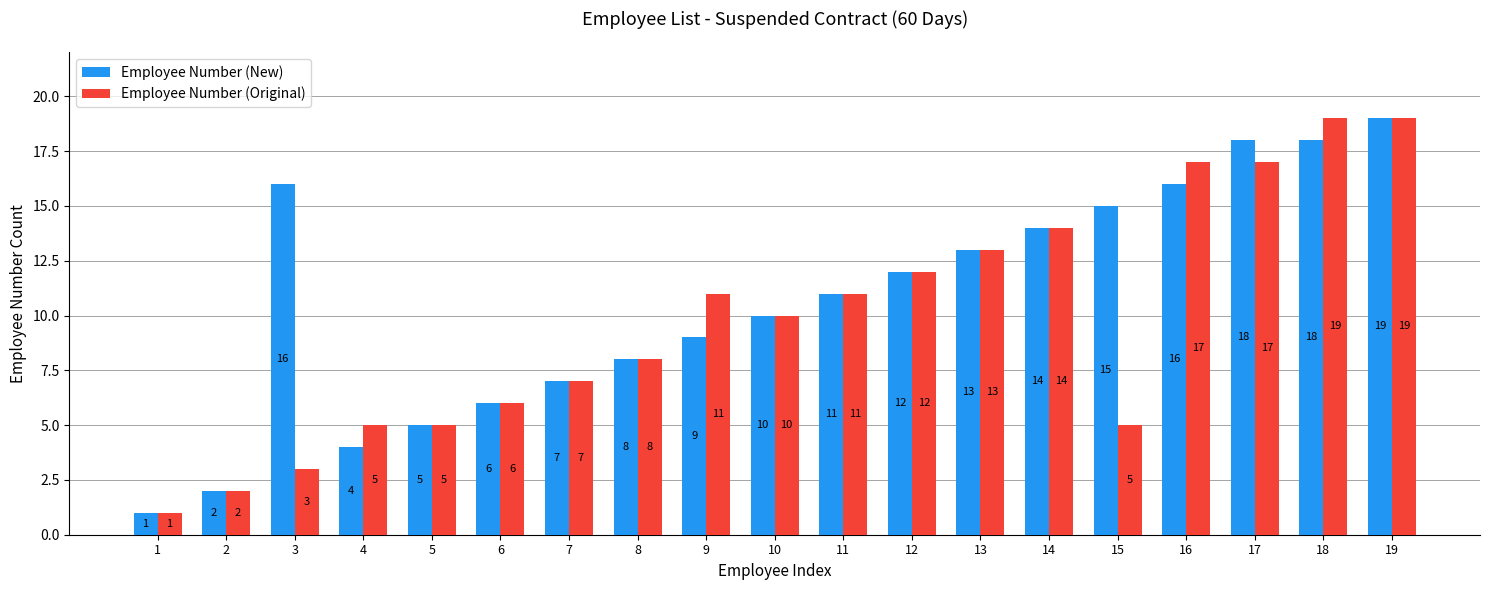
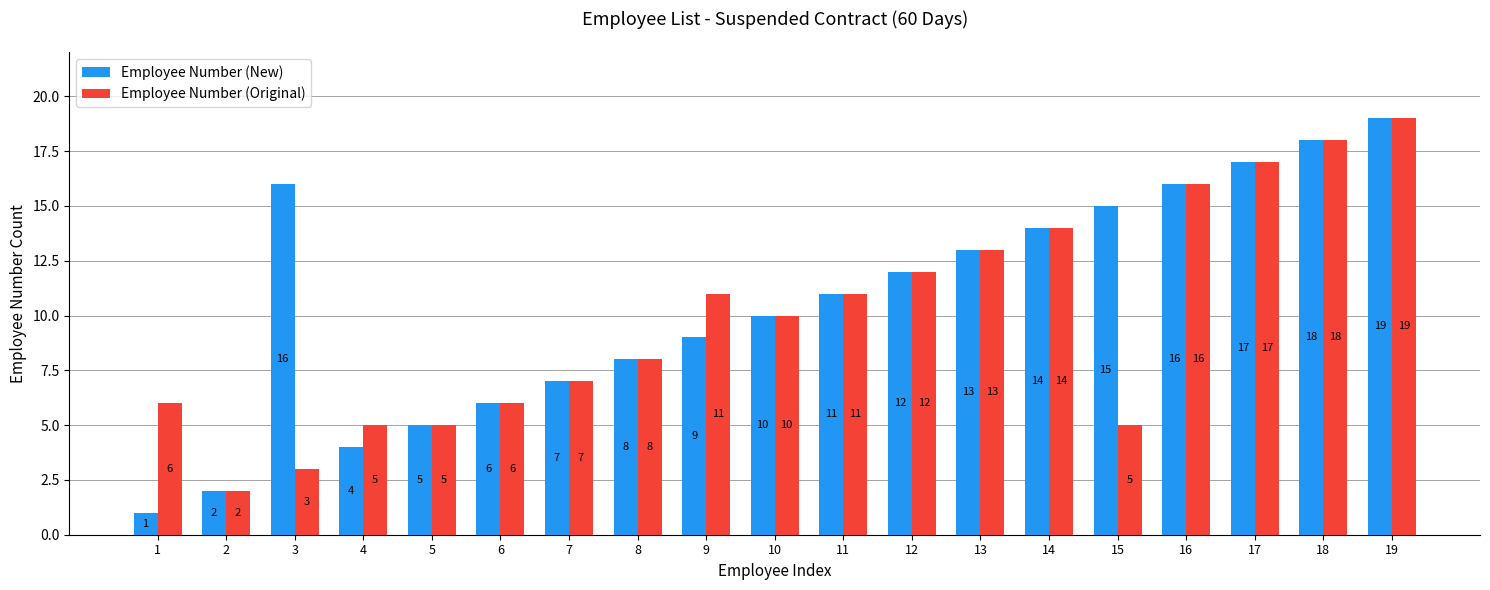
Employee Number (Original), 1: 1 -> 6
Employee Number (Original), 16: 17 -> 16
Employee Number (New), 17: 18 -> 17
Employee Number (Original), 18: 19 -> 18
